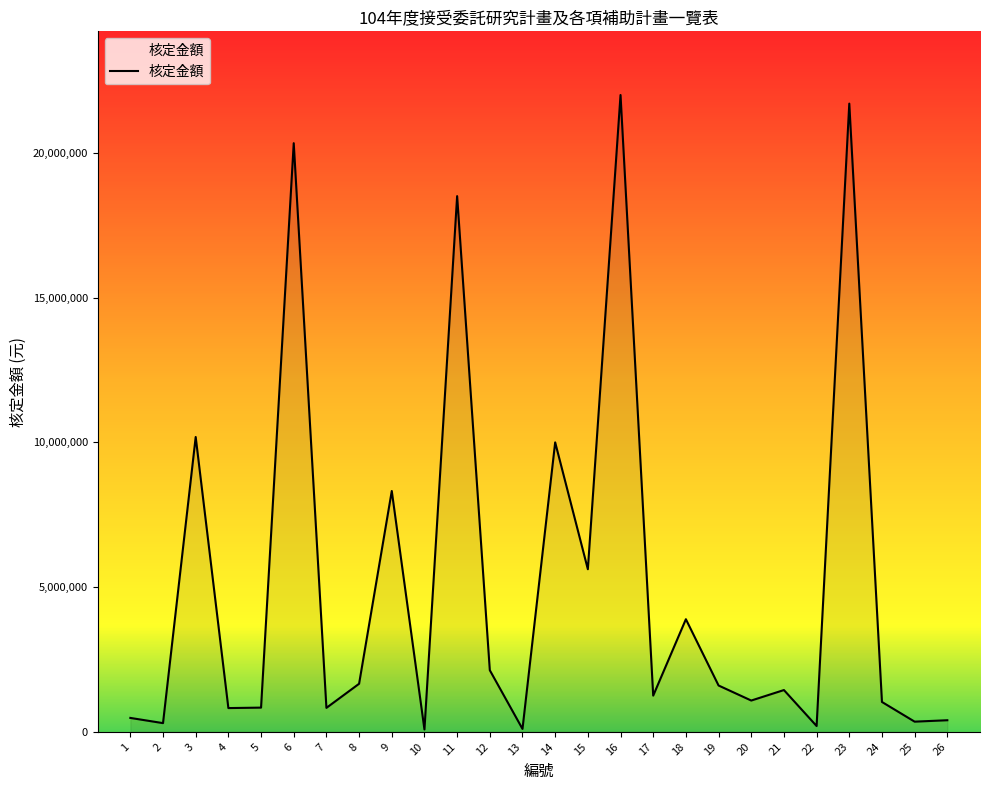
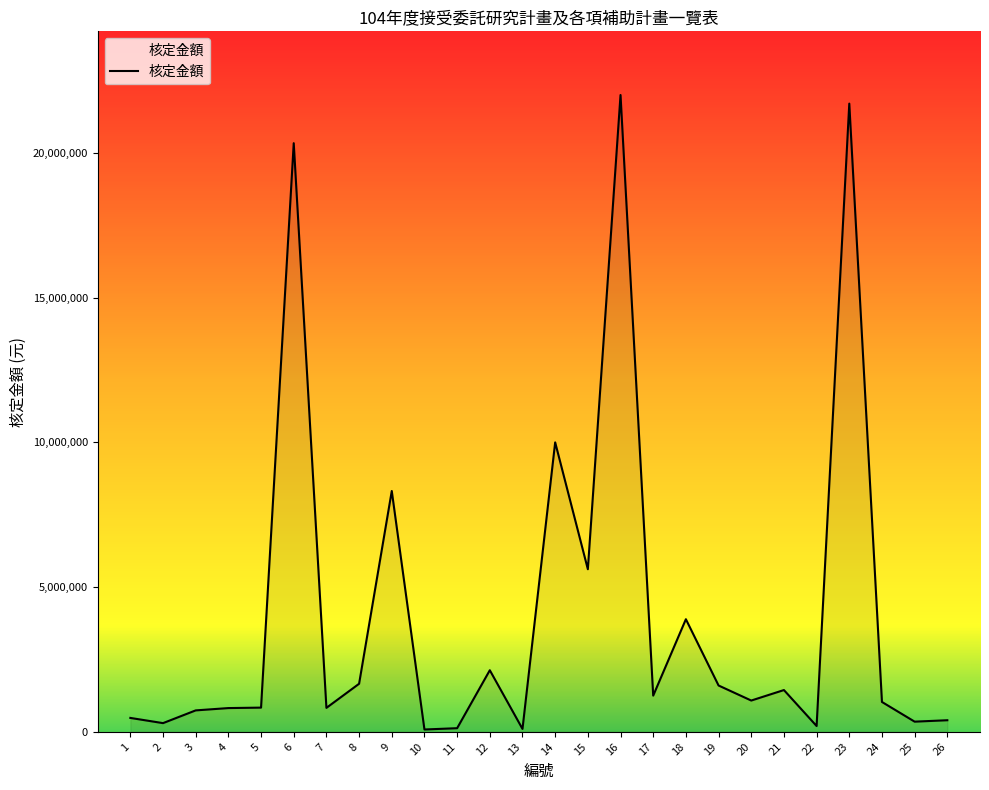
3: 10,200,000 -> 700,000
11: 18,500,000 -> 100,000
